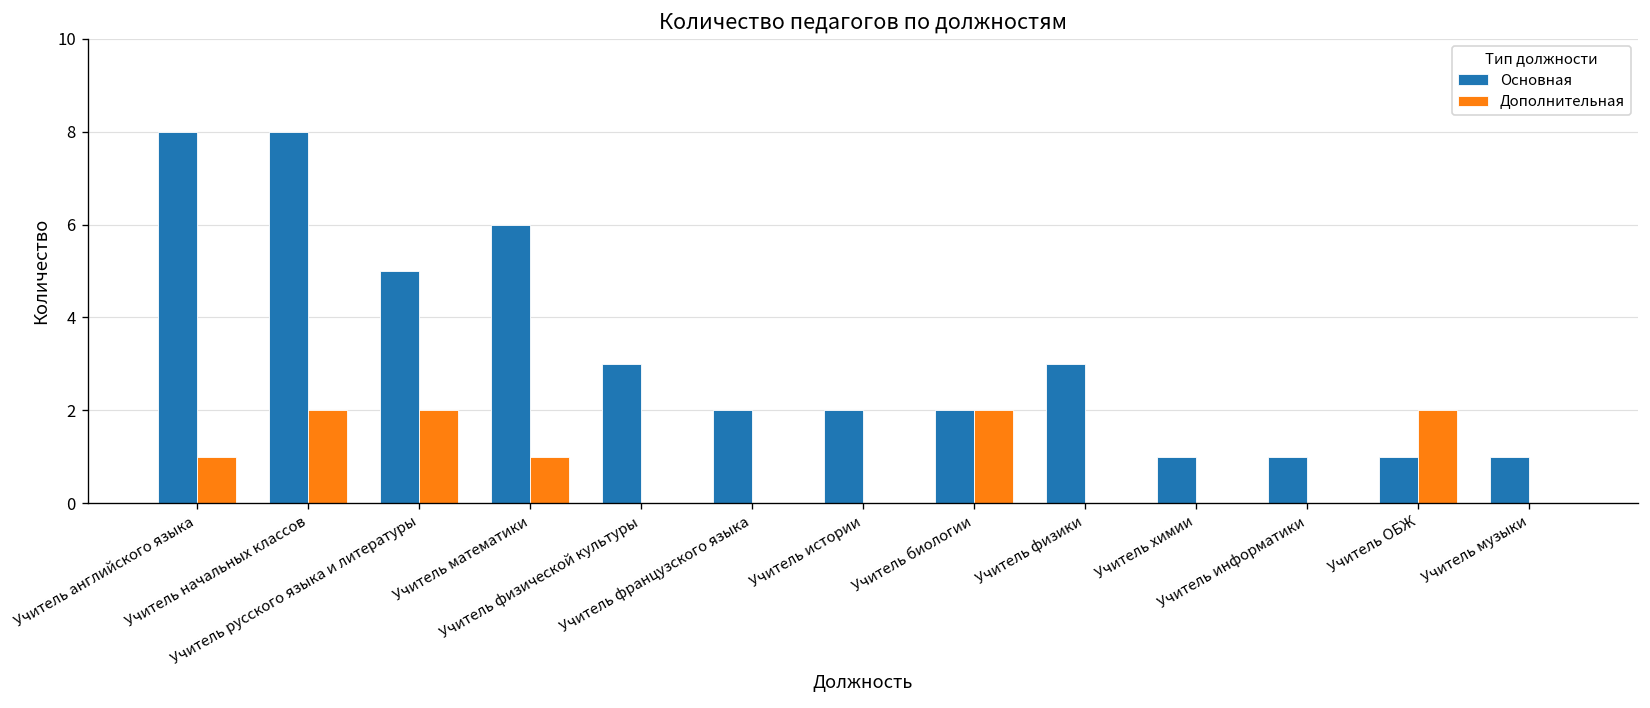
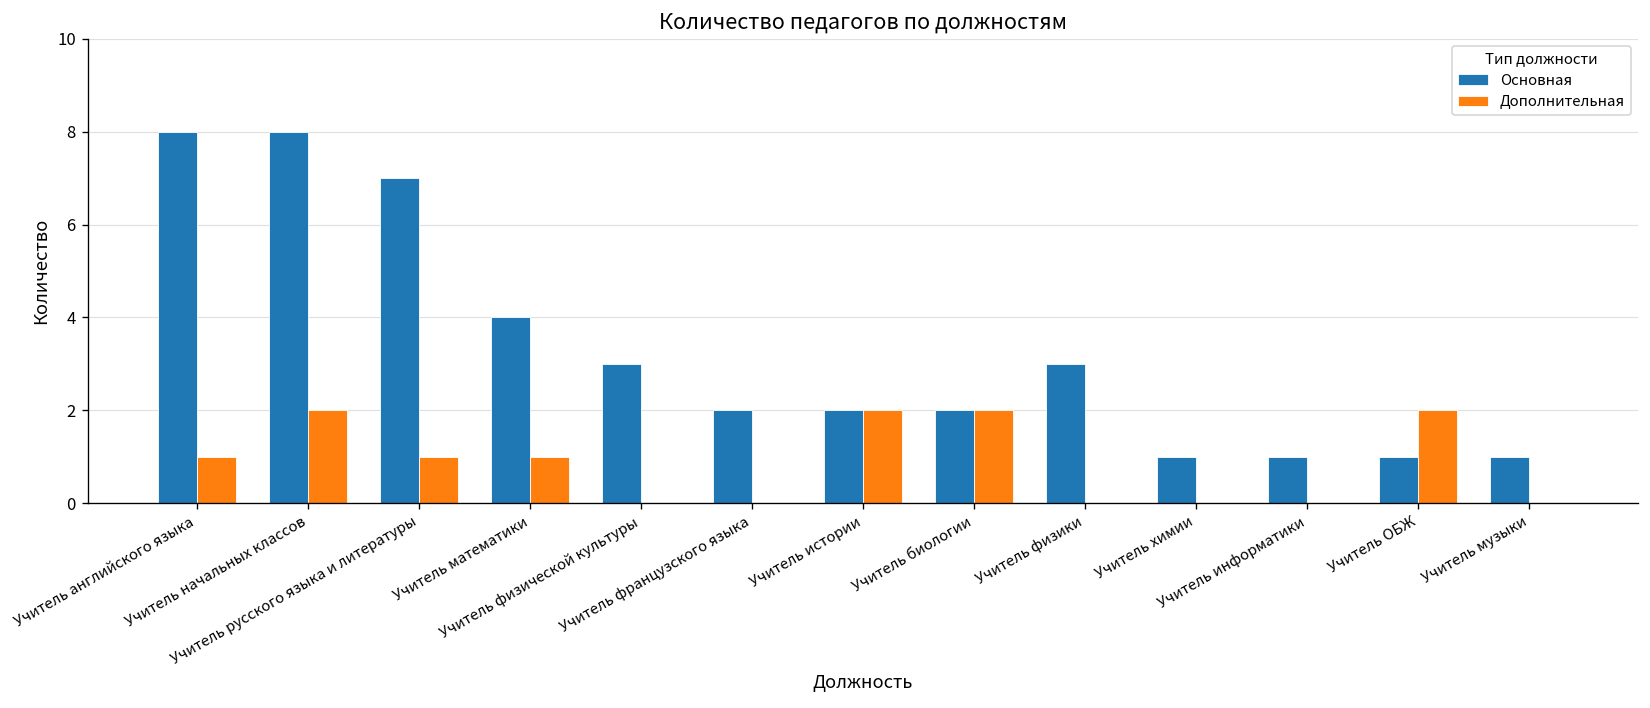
Основная, Учитель русского языка и литературы: 5 -> 7
Дополнительная, Учитель русского языка и литературы: 2 -> 1
Основная, Учитель математики: 6 -> 4
Дополнительная, Учитель истории: 0 -> 2
